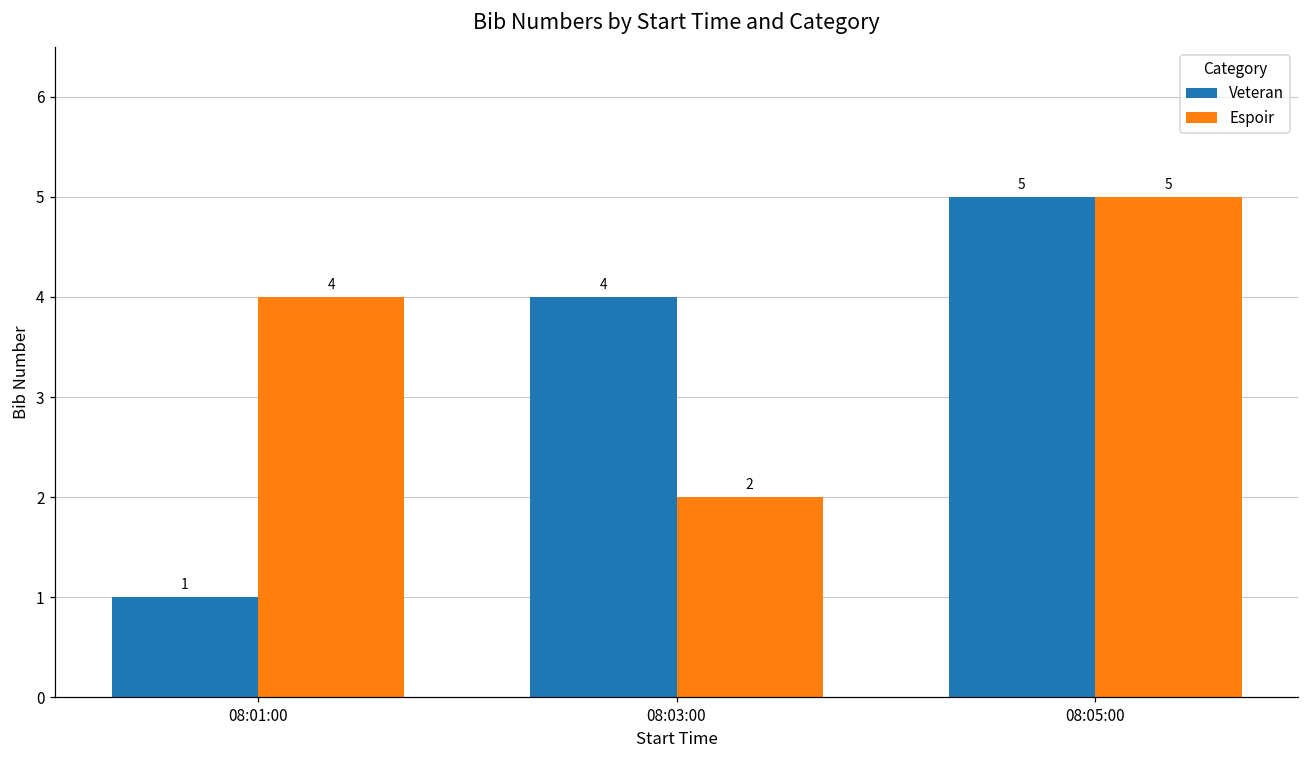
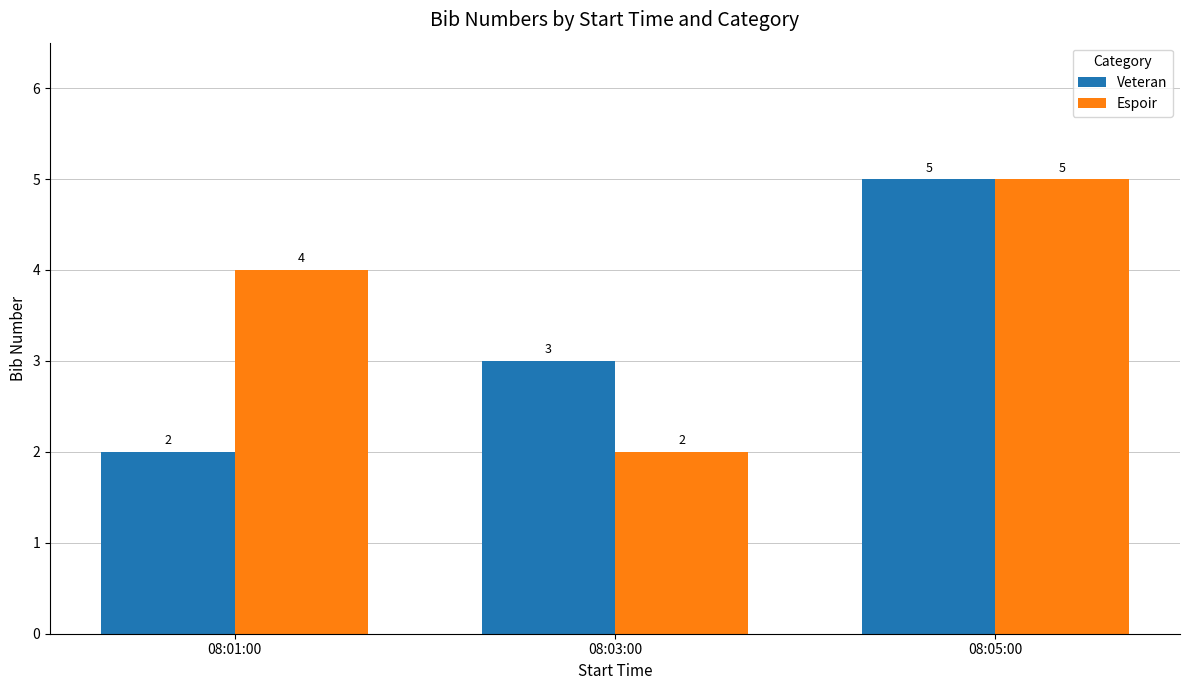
Veteran, 08:01:00: 1 -> 2
Veteran, 08:03:00: 4 -> 3
